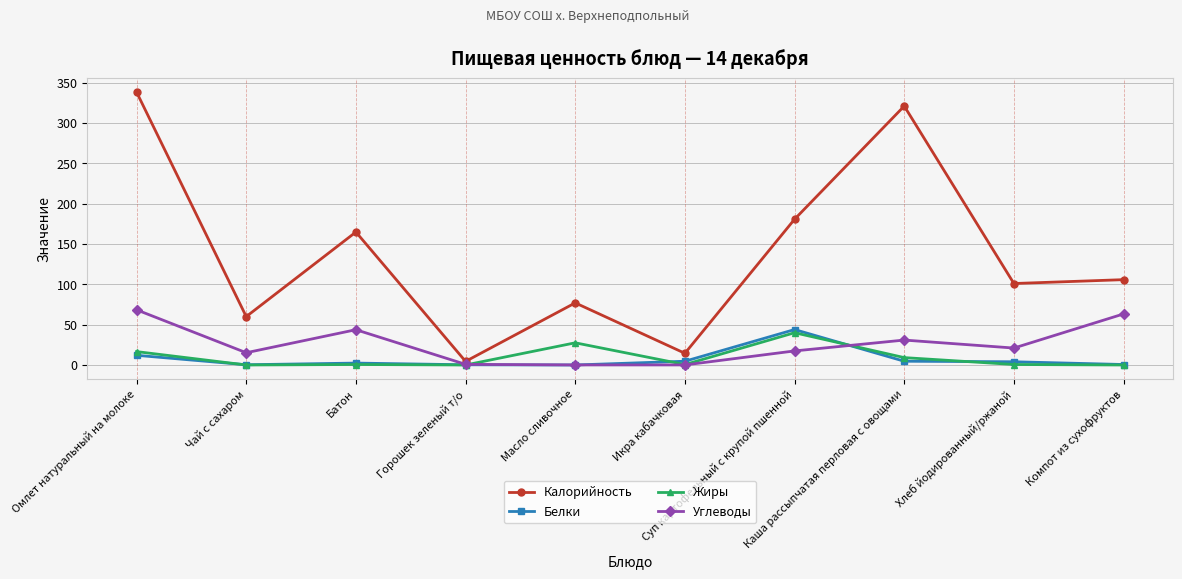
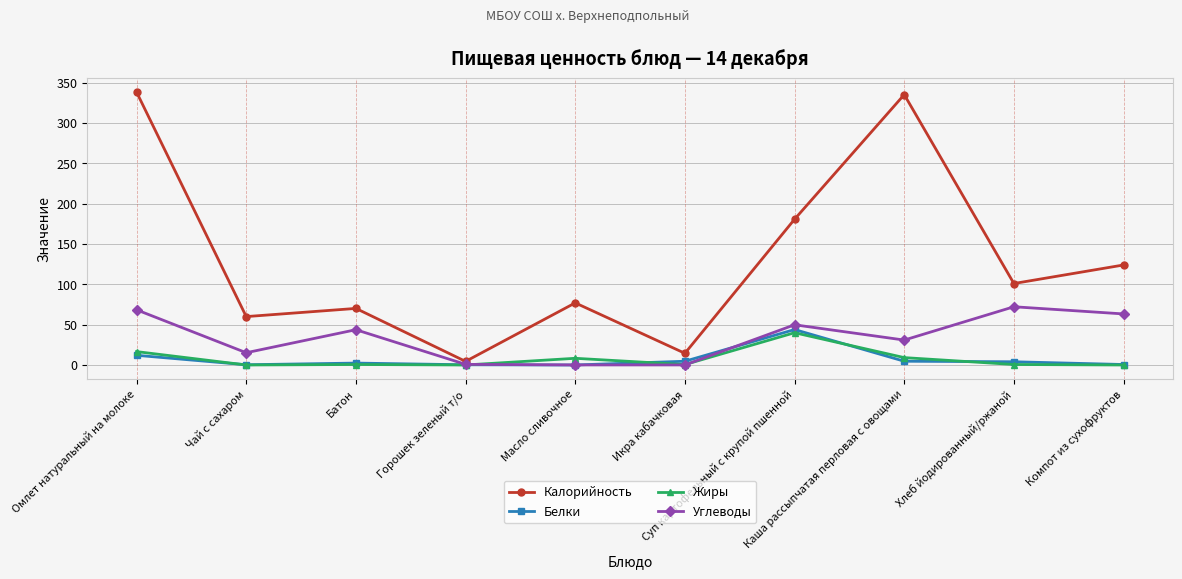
Калорийность, Батон: 160 -> 70
Жиры, Масло сливочное: 30 -> 10
Углеводы, Суп картофельный с крупой пшенной: 20 -> 50
Калорийность, Каша рассыпчатая перловая с овощами: 320 -> 340
Углеводы, Хлеб йодированный/ржаной: 20 -> 70
Калорийность, Компот из сухофруктов: 110 -> 120
